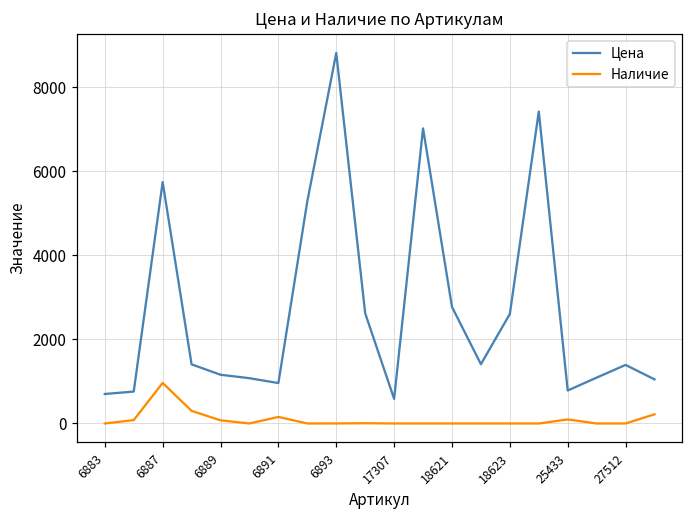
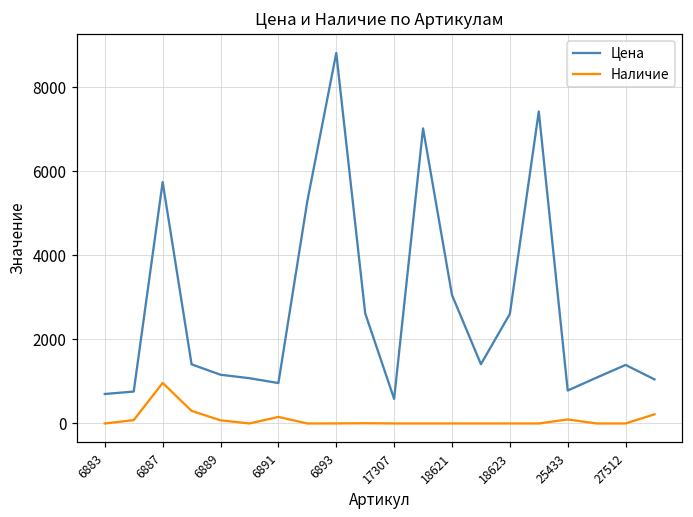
Цена, 18621: 2800 -> 3100
